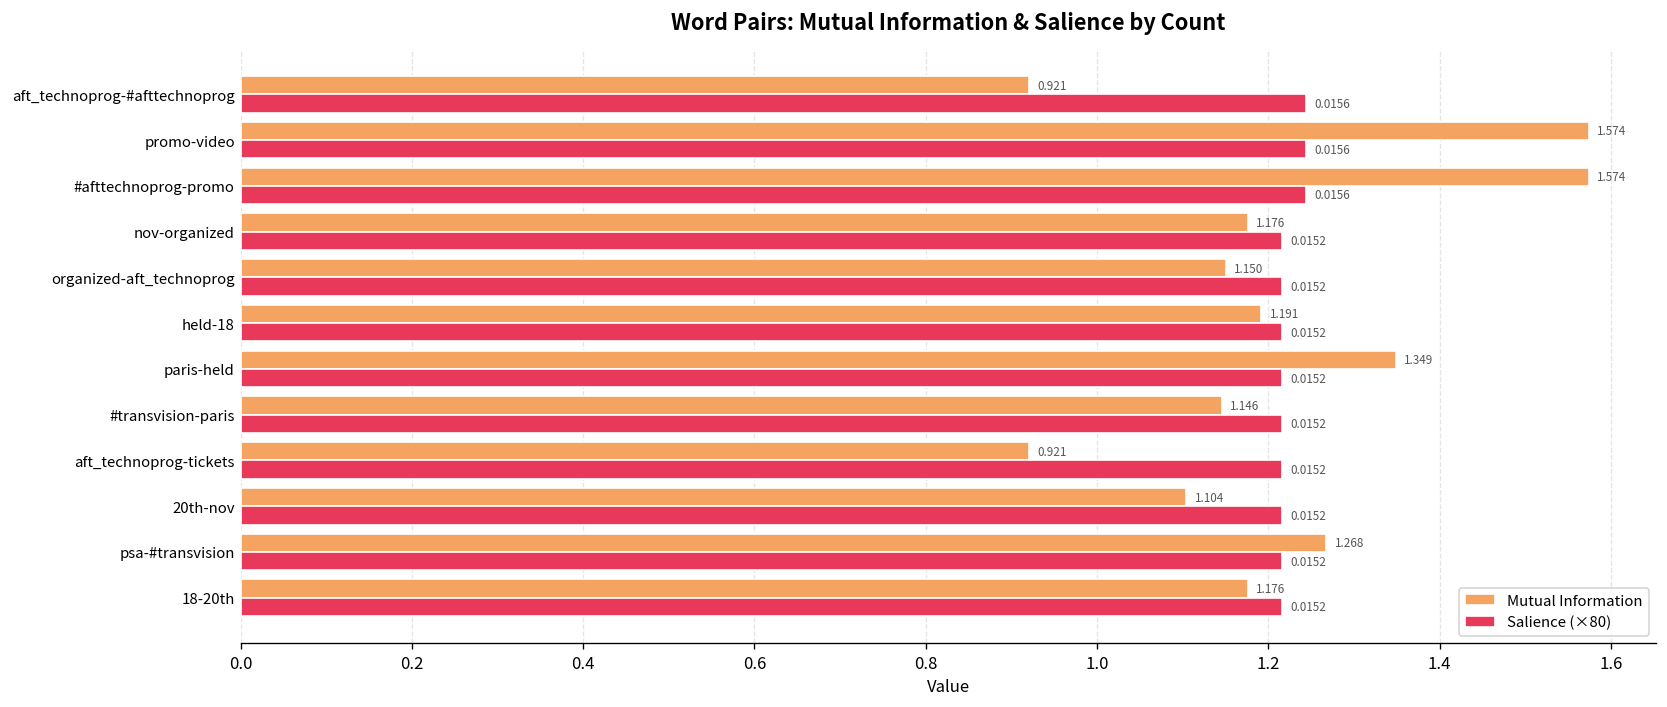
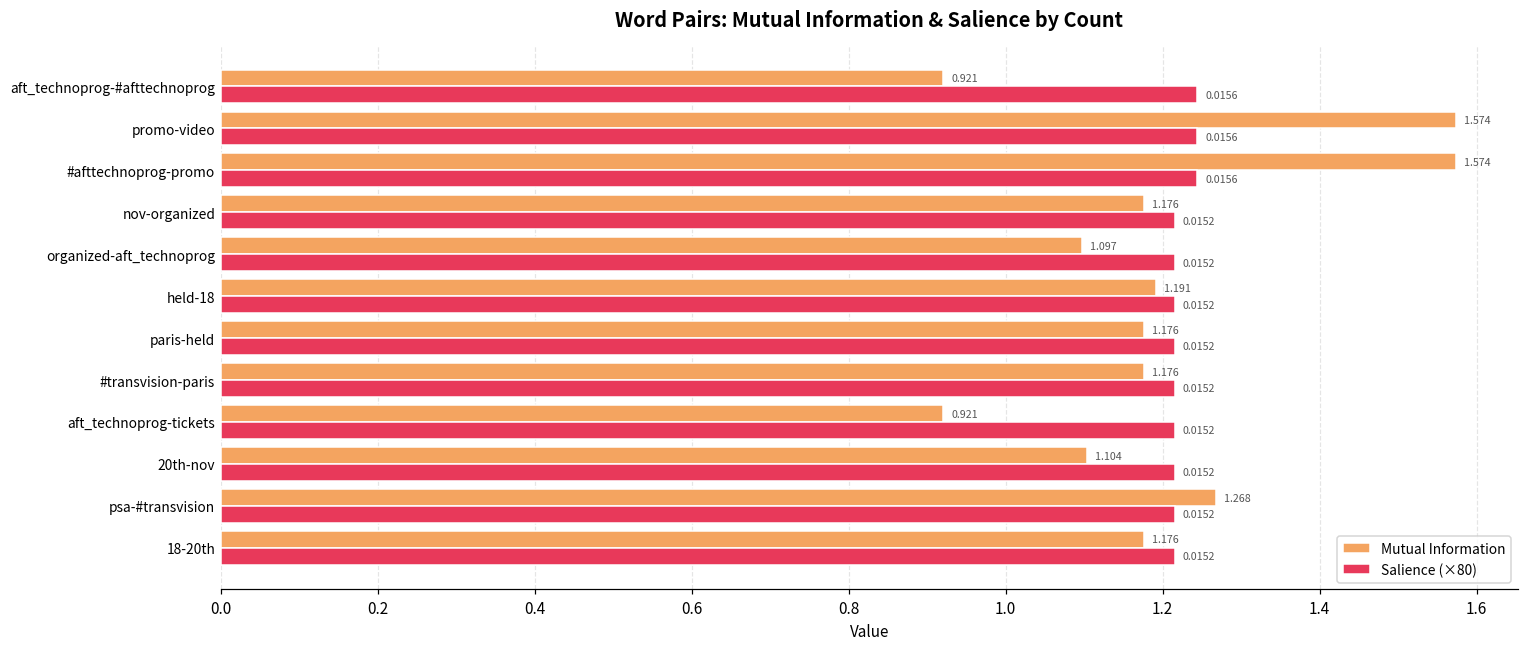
Mutual Information, organized-aft_technoprog: 1.150 -> 1.097
Mutual Information, paris-held: 1.349 -> 1.176
Mutual Information, #transvision-paris: 1.146 -> 1.176
